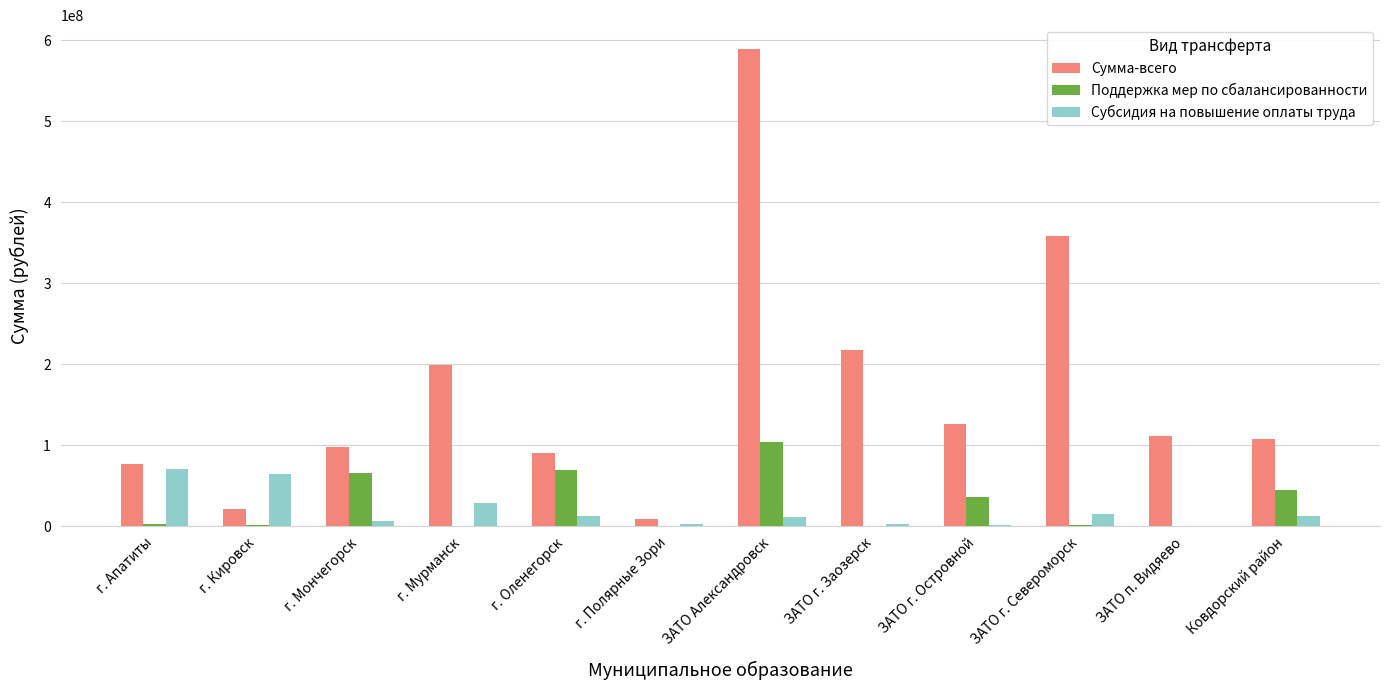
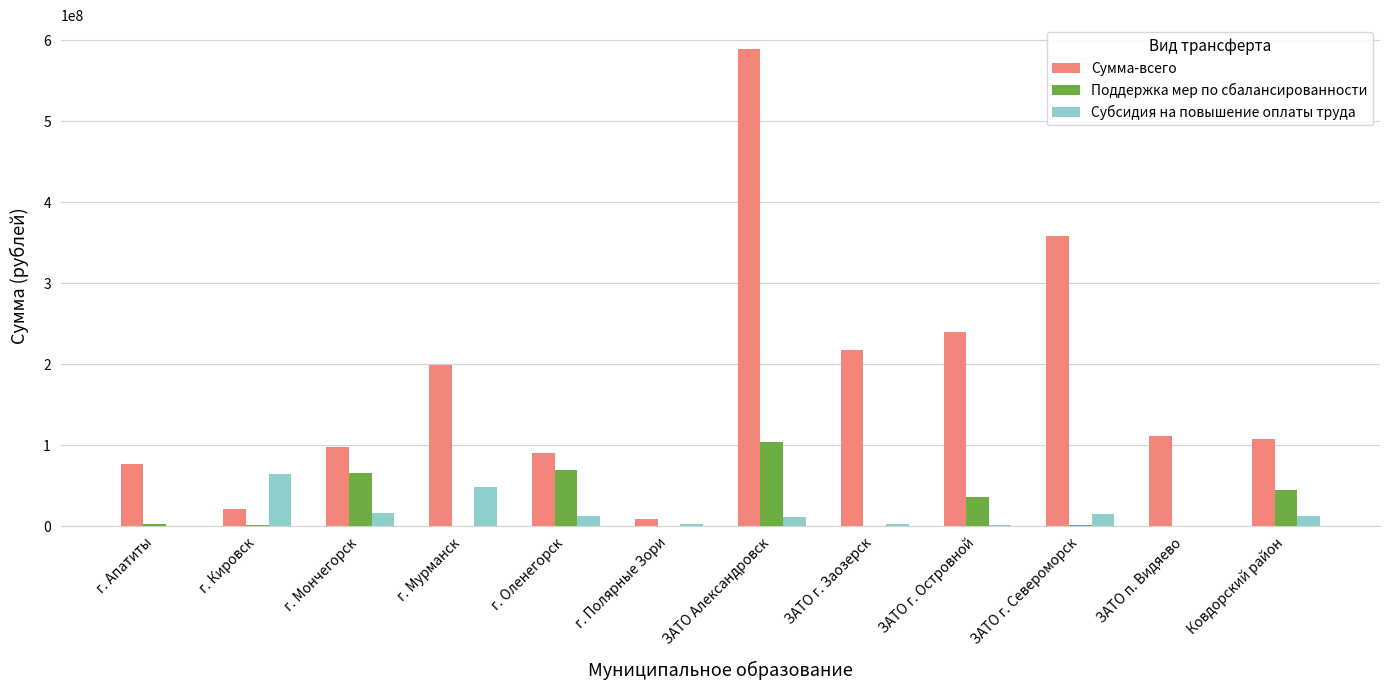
Субсидия на повышение оплаты труда, г. Апатиты: 70000000 -> 0
Субсидия на повышение оплаты труда, г. Мончегорск: 10000000 -> 20000000
Субсидия на повышение оплаты труда, г. Мурманск: 30000000 -> 50000000
Сумма-всего, ЗАТО г. Островной: 130000000 -> 240000000
